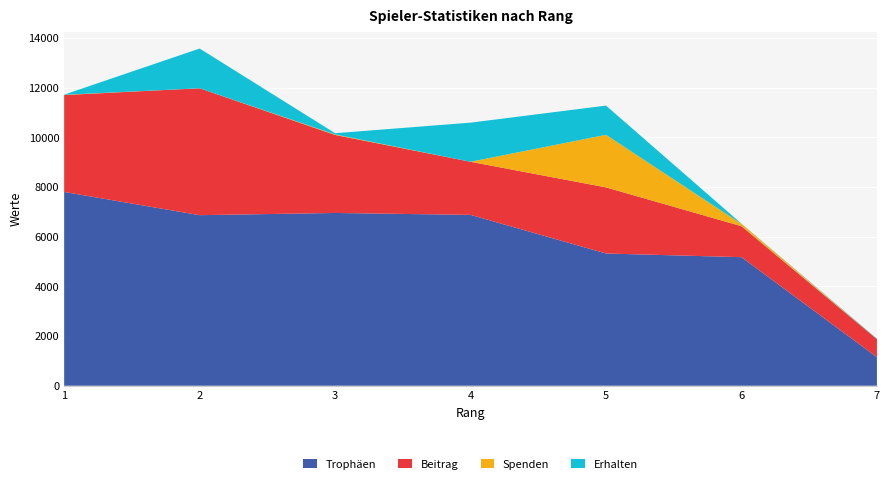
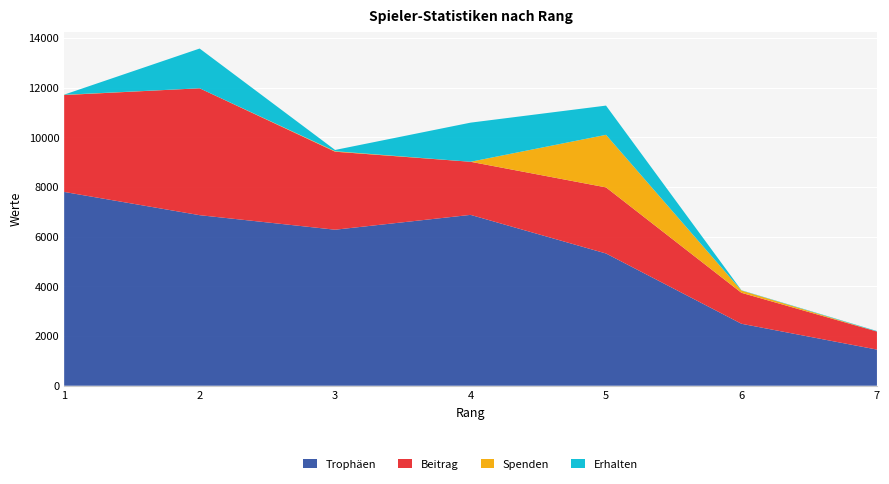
Trophäen, 3: 7000 -> 6300
Trophäen, 6: 5200 -> 2500
Trophäen, 7: 1100 -> 1500
